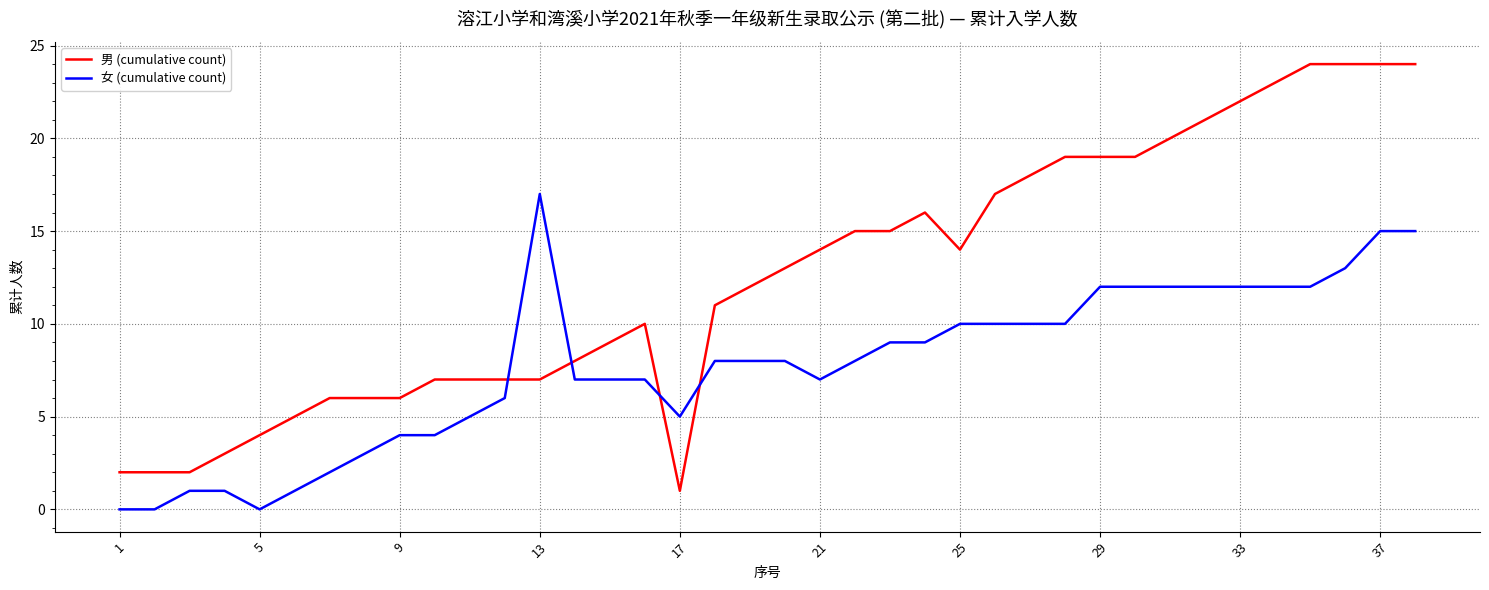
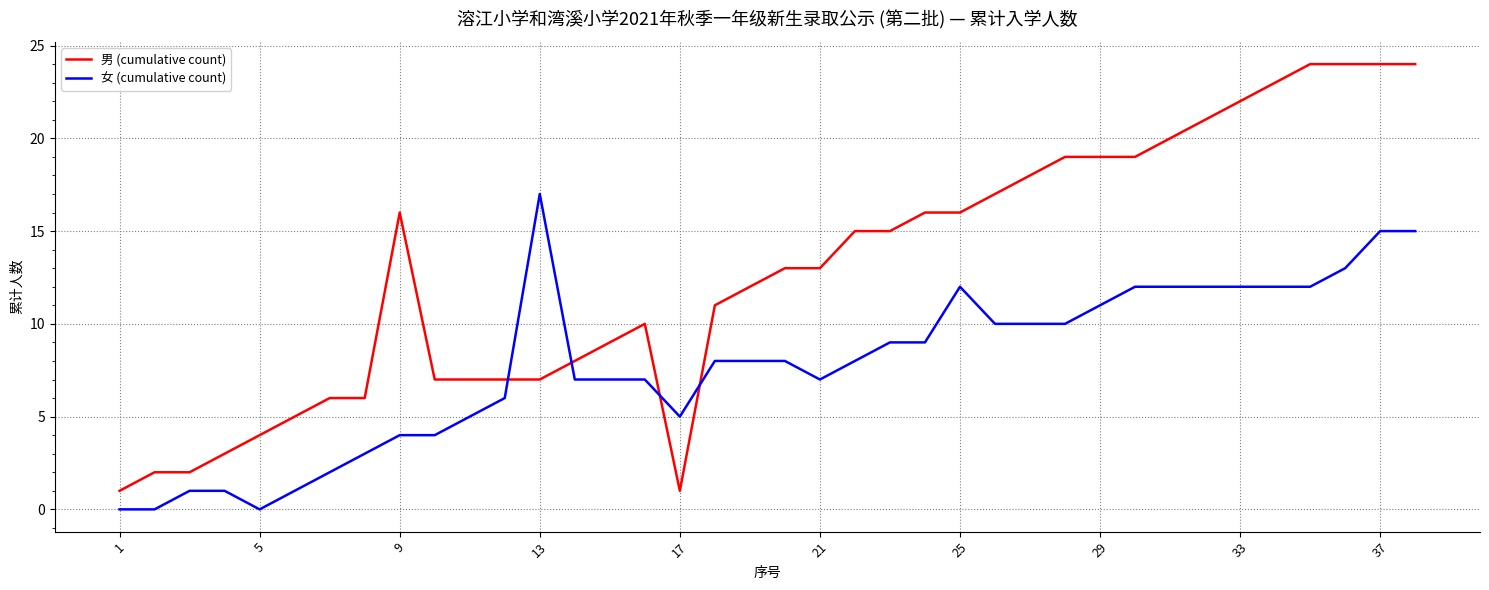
男 (cumulative count), 1: 2 -> 1
男 (cumulative count), 9: 6 -> 16
男 (cumulative count), 21: 14 -> 13
男 (cumulative count), 25: 14 -> 16
女 (cumulative count), 25: 10 -> 12
女 (cumulative count), 29: 12 -> 11
